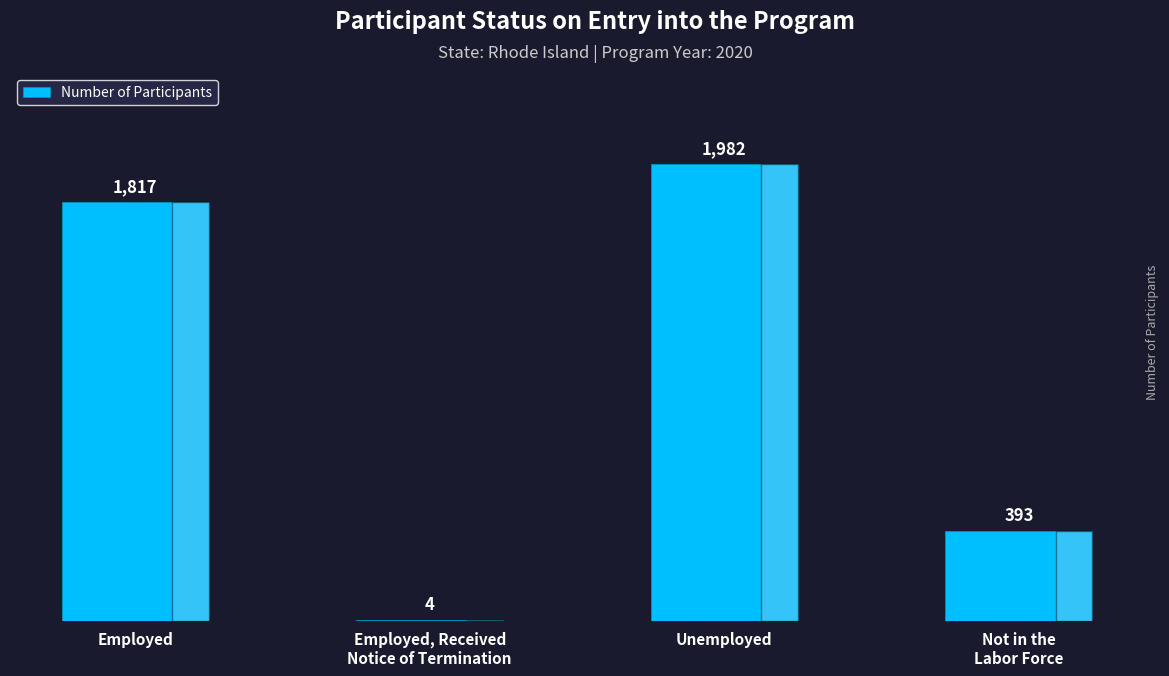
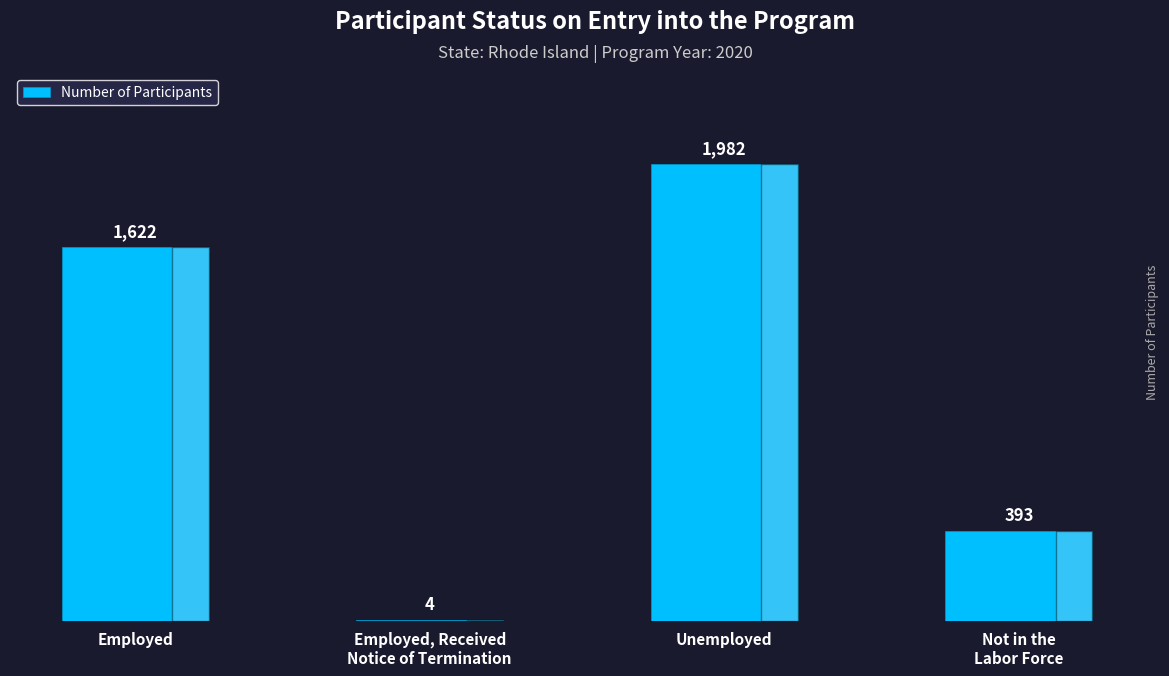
Employed: 1,817 -> 1,622
